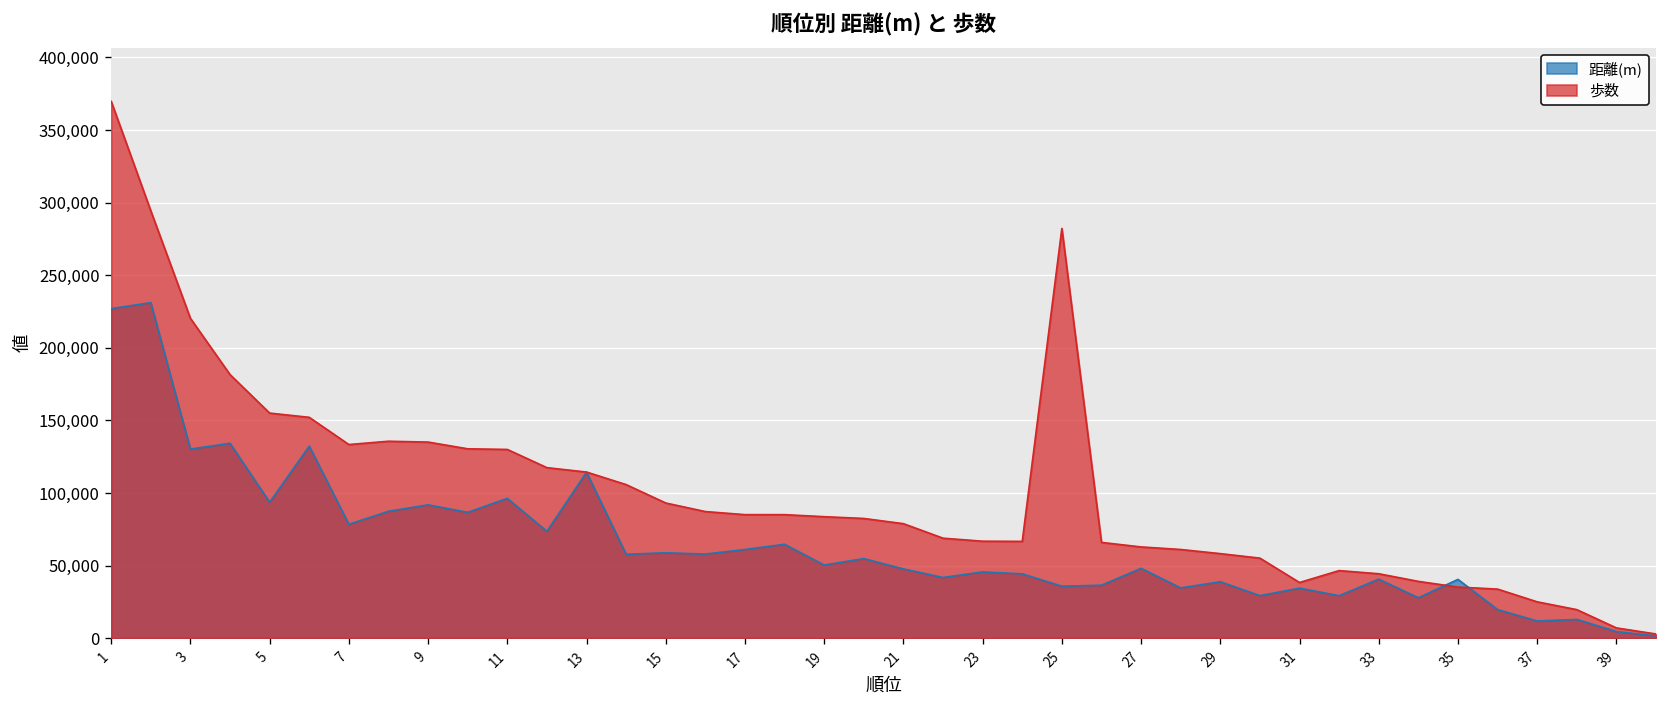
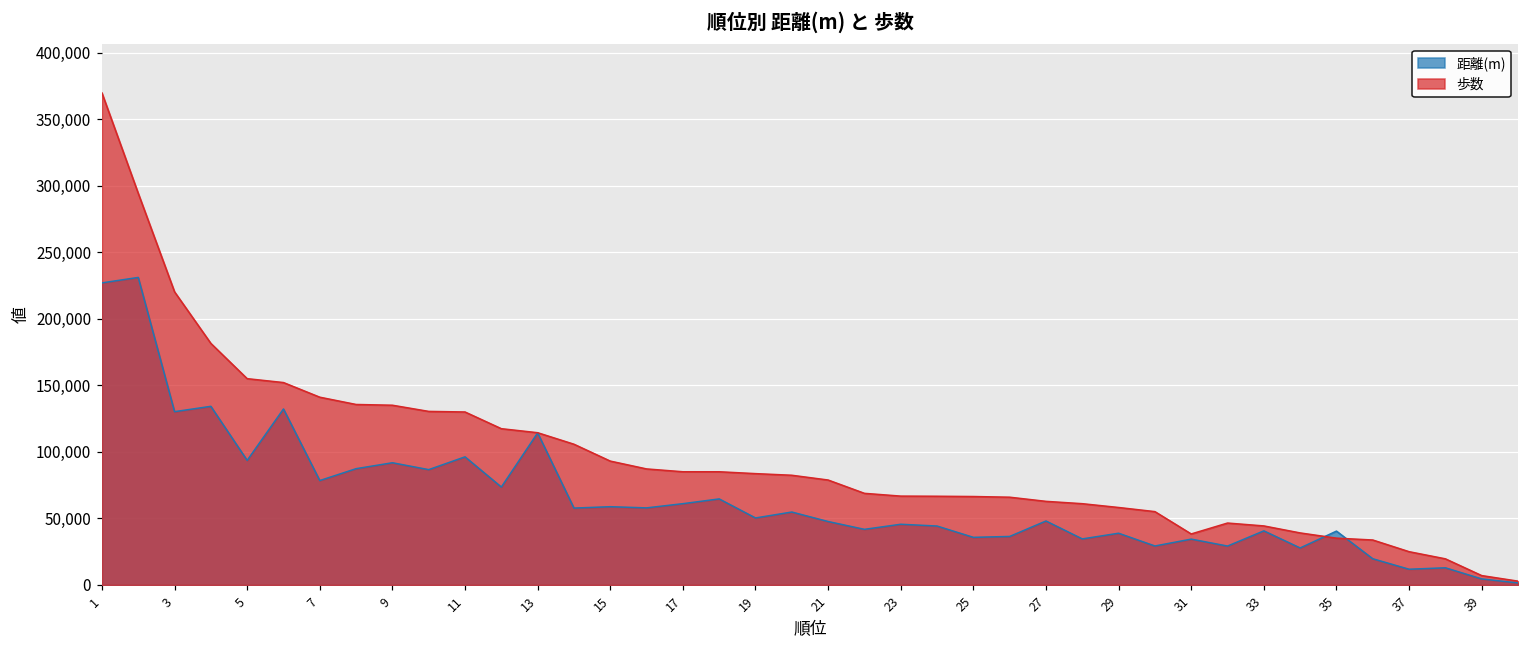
歩数, 7: 133,000 -> 141,000
歩数, 25: 282,000 -> 66,000
